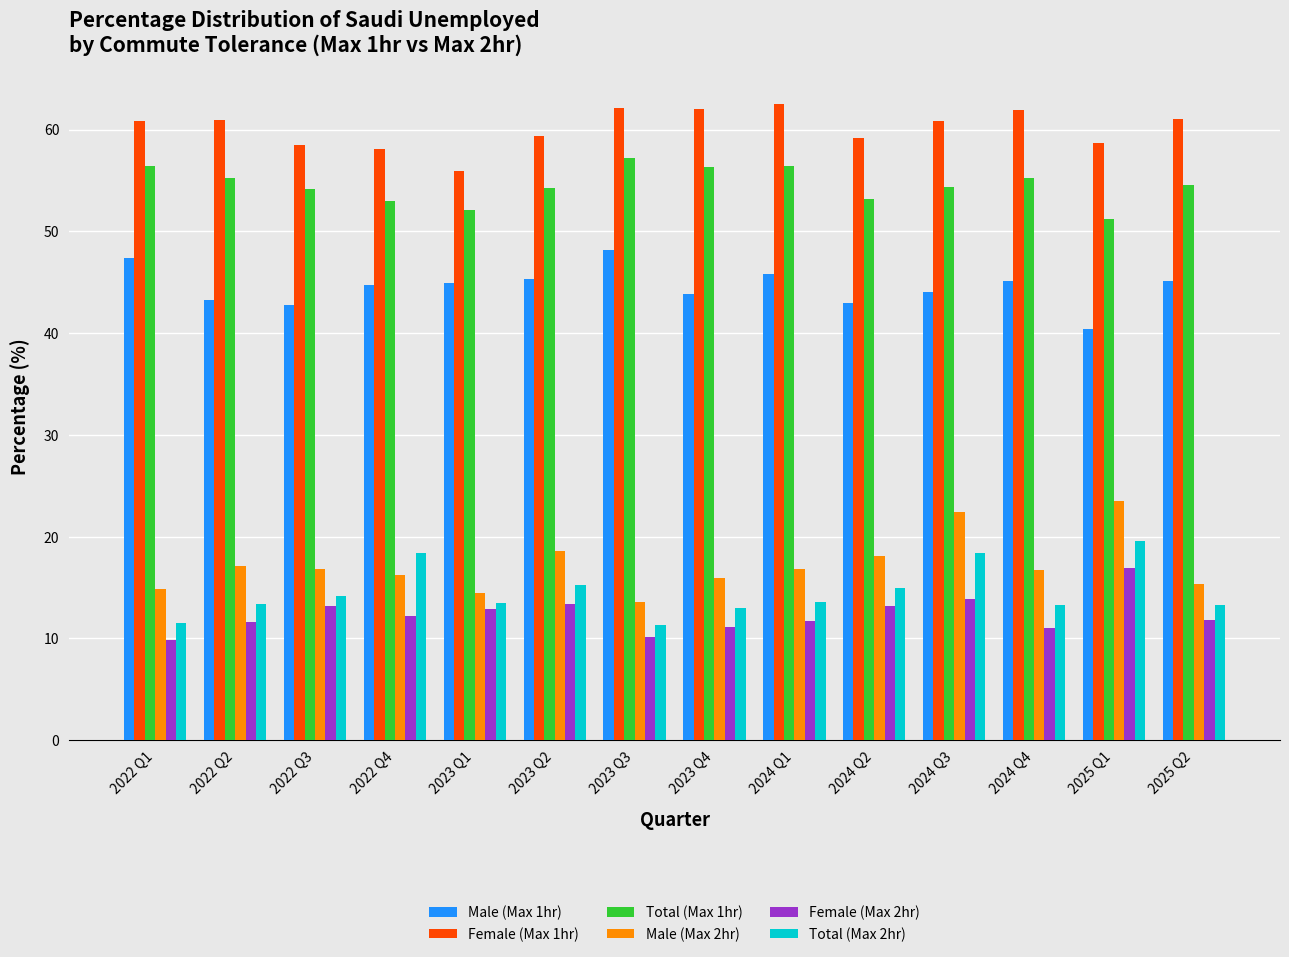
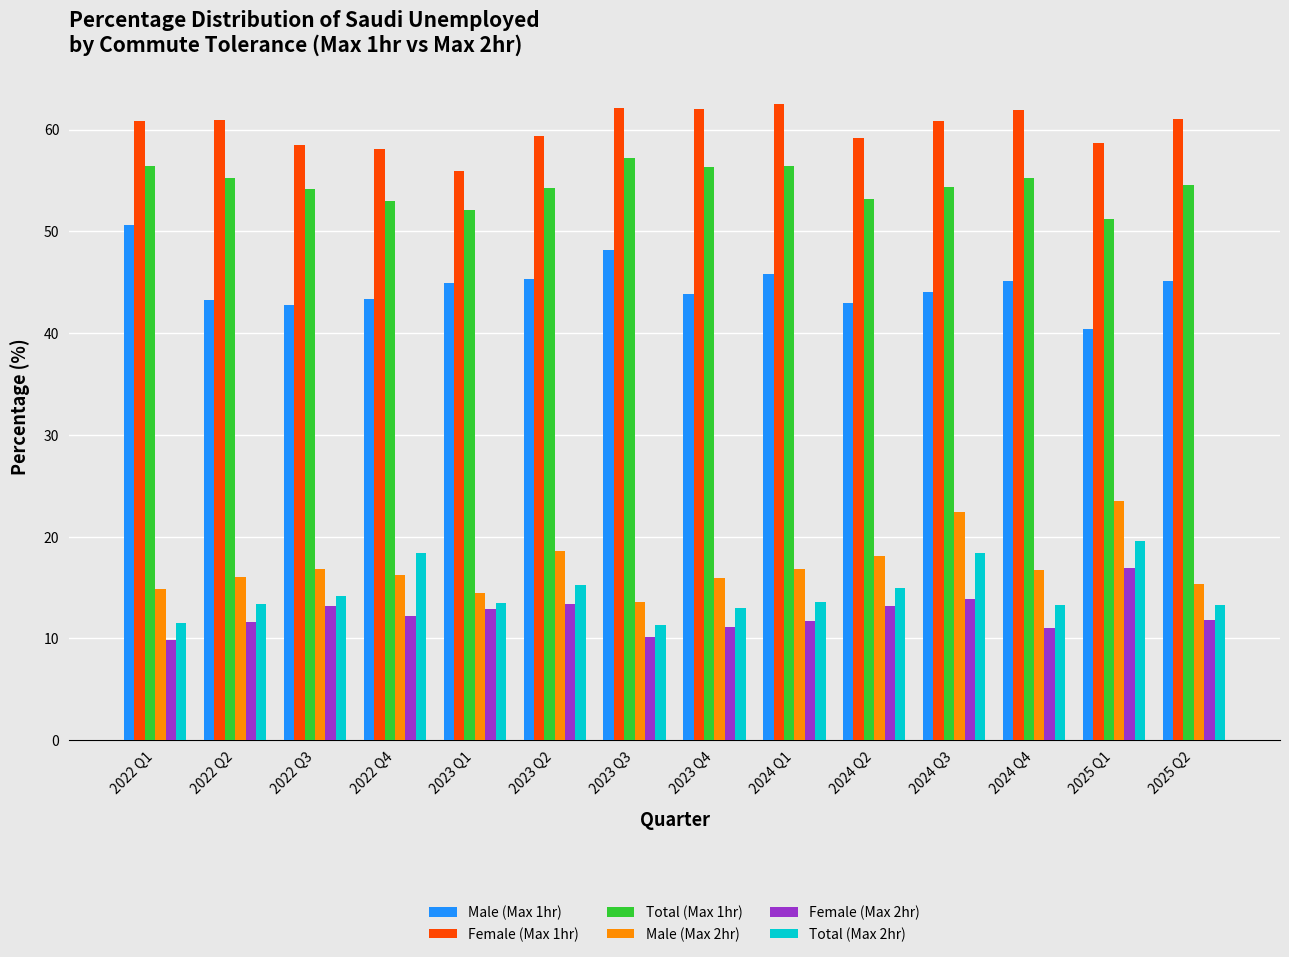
Male (Max 1hr), 2022 Q1: 47.4 -> 50.6
Male (Max 2hr), 2022 Q2: 17.1 -> 16.0
Male (Max 1hr), 2022 Q4: 44.7 -> 43.3
